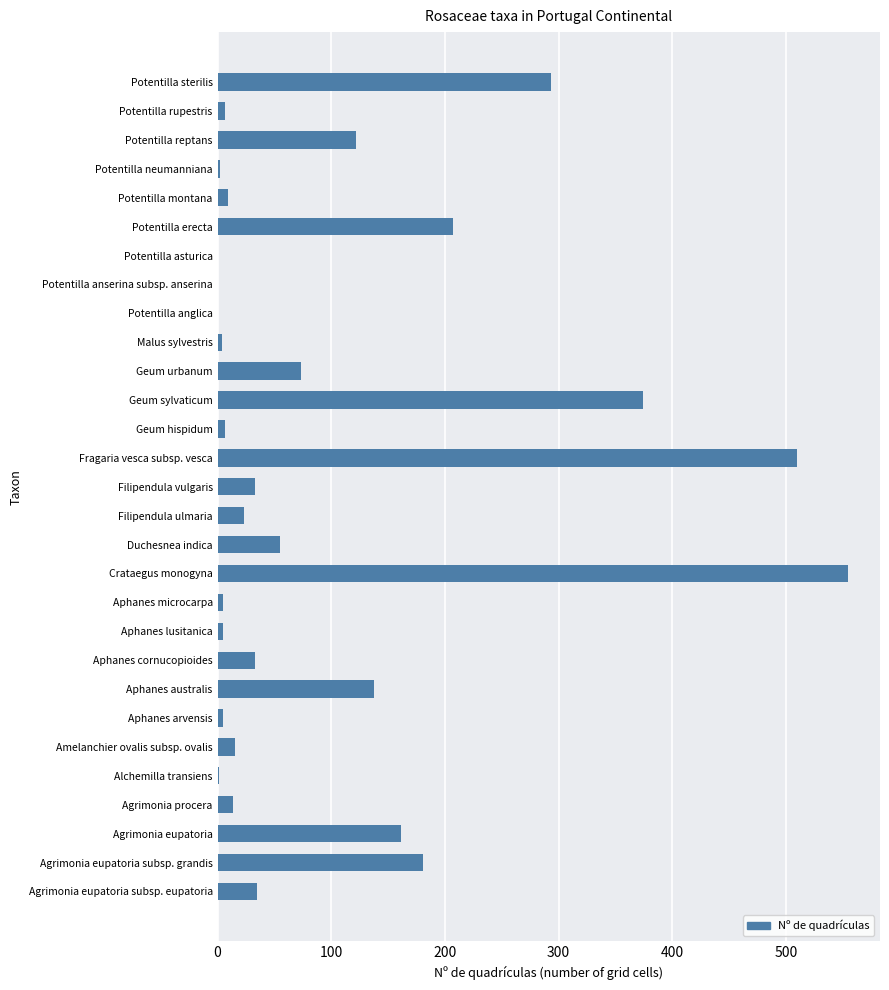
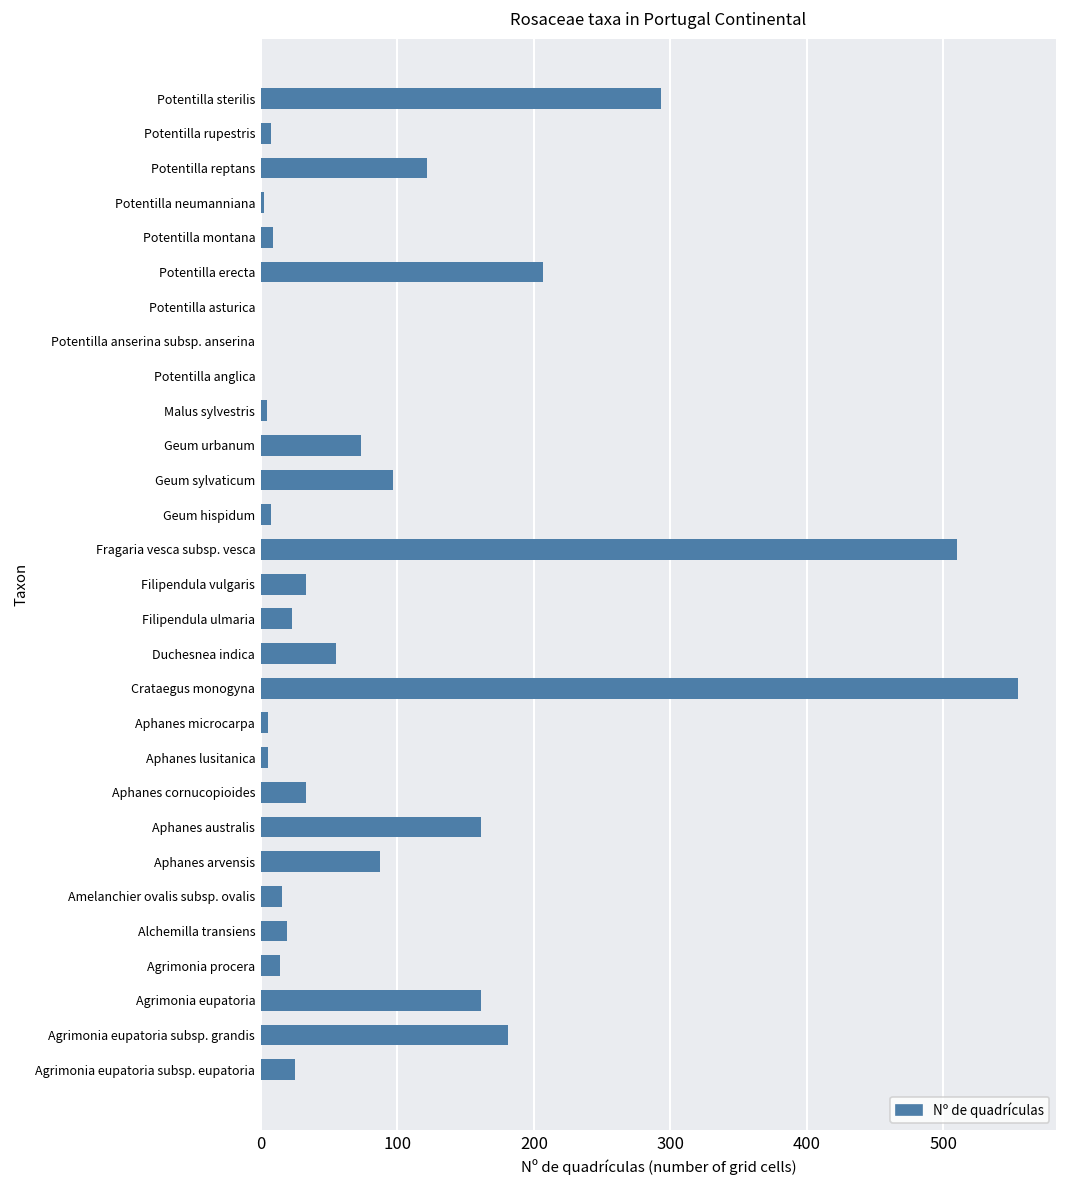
Geum sylvaticum: 374 -> 97
Aphanes australis: 138 -> 161
Aphanes arvensis: 5 -> 87
Alchemilla transiens: 1 -> 19
Agrimonia eupatoria subsp. eupatoria: 35 -> 25
